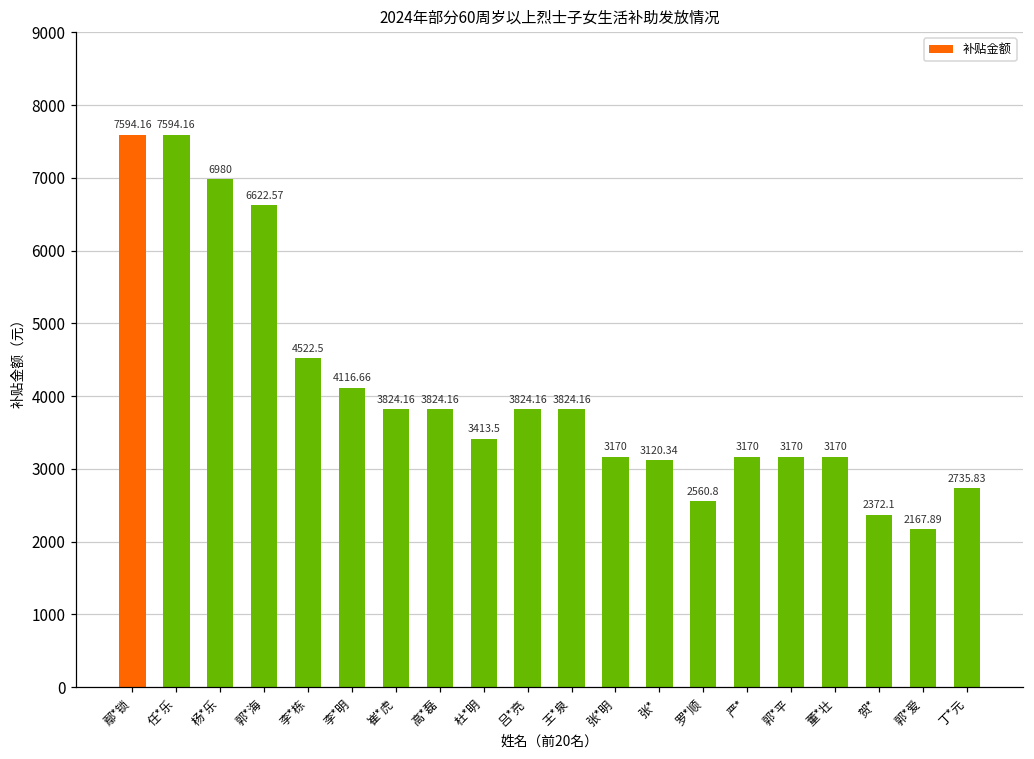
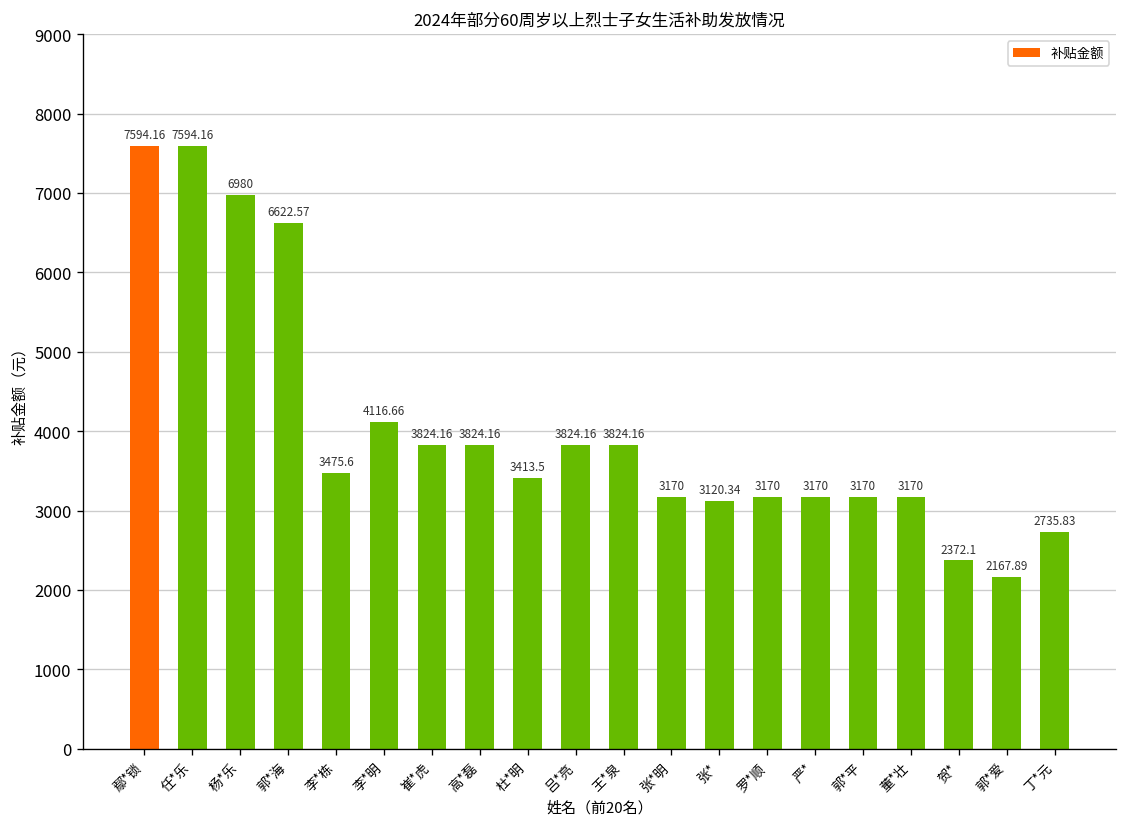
李*栋: 4522.5 -> 3475.6
罗*顺: 2560.8 -> 3170
